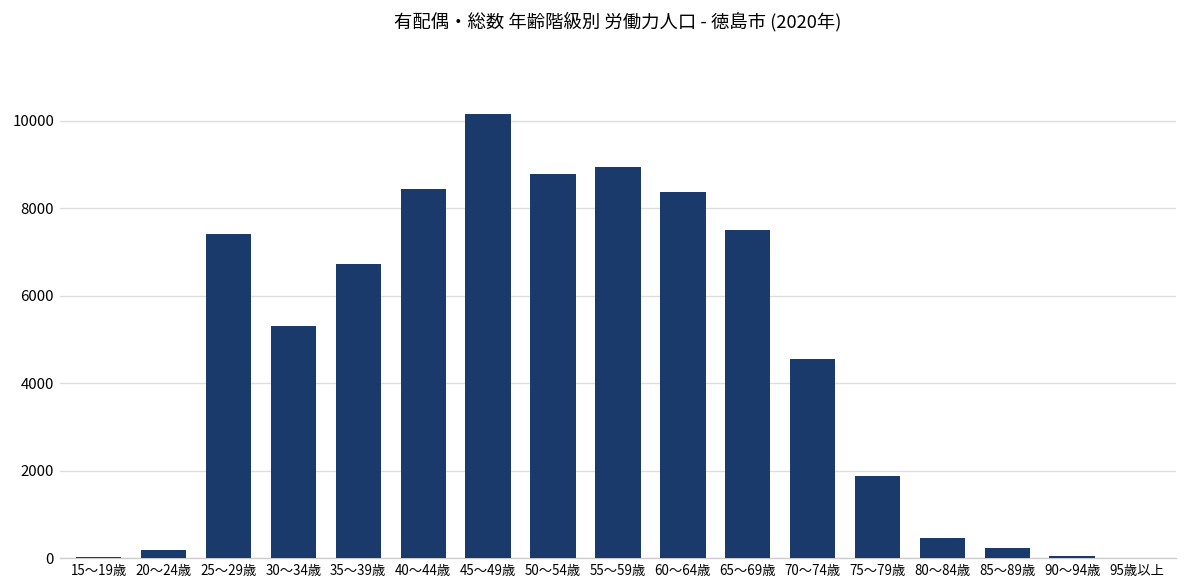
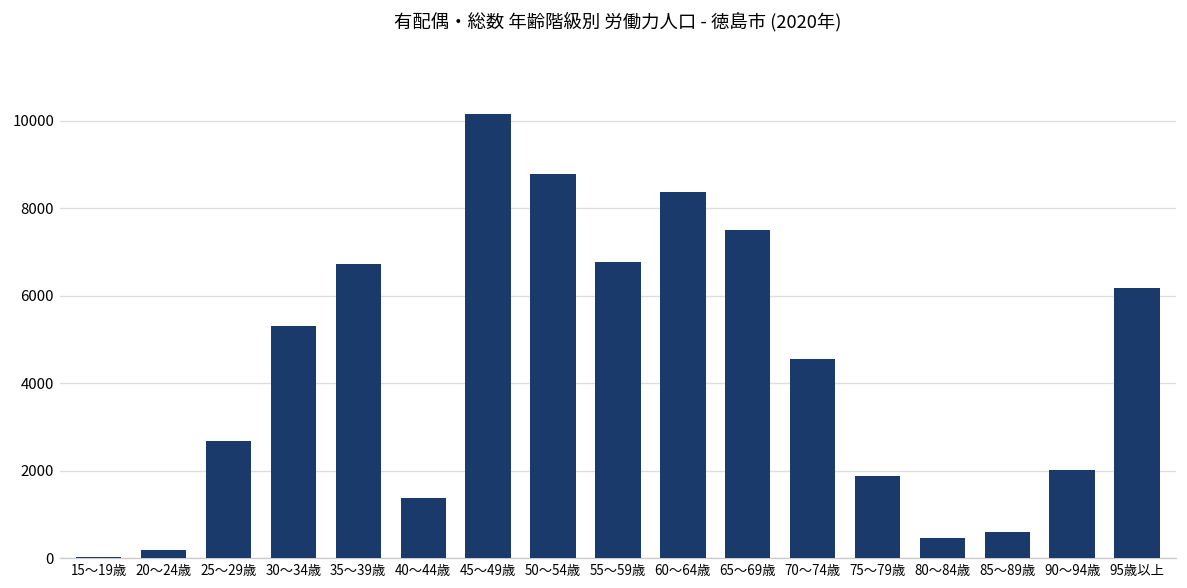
25～29歳: 7400 -> 2700
40～44歳: 8400 -> 1400
55～59歳: 8900 -> 6800
85～89歳: 200 -> 600
90～94歳: 0 -> 2000
95歳以上: 0 -> 6200
